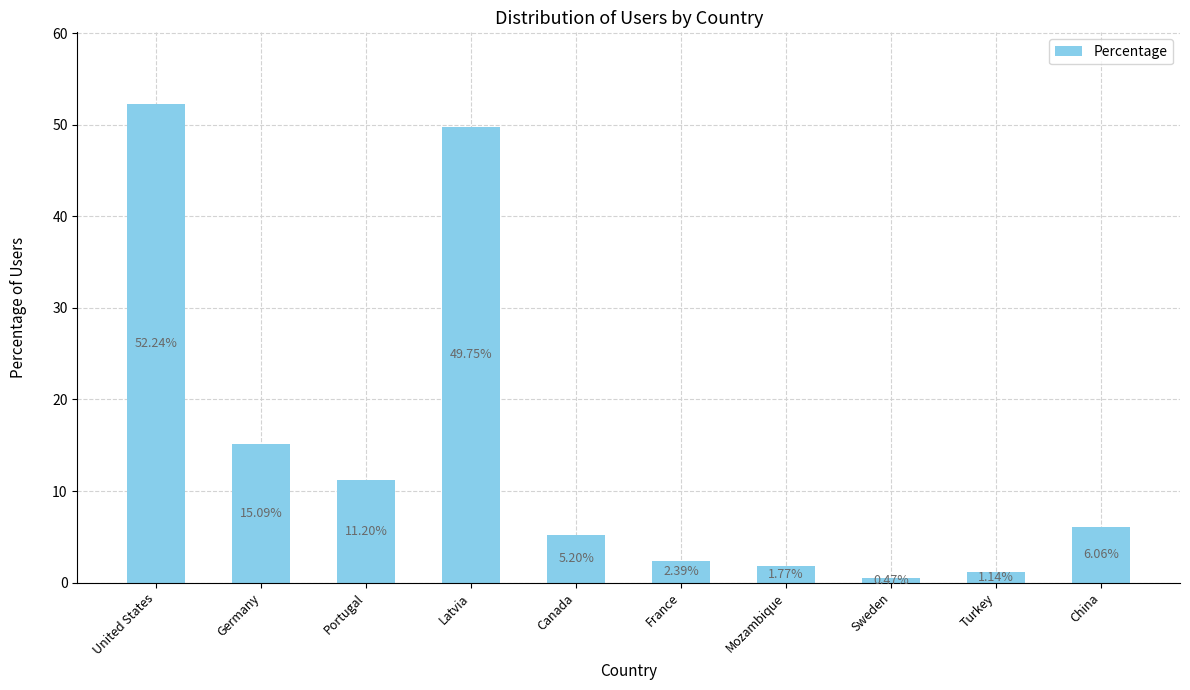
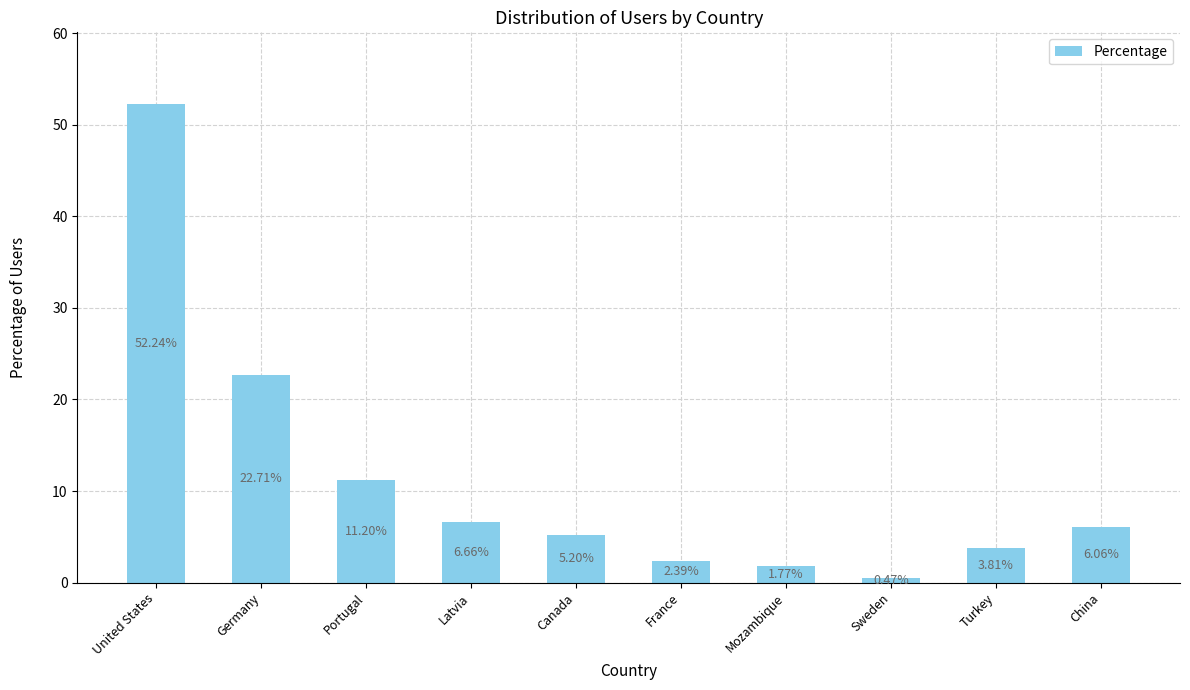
Germany: 15.09% -> 22.71%
Latvia: 49.75% -> 6.66%
Turkey: 1.14% -> 3.81%
